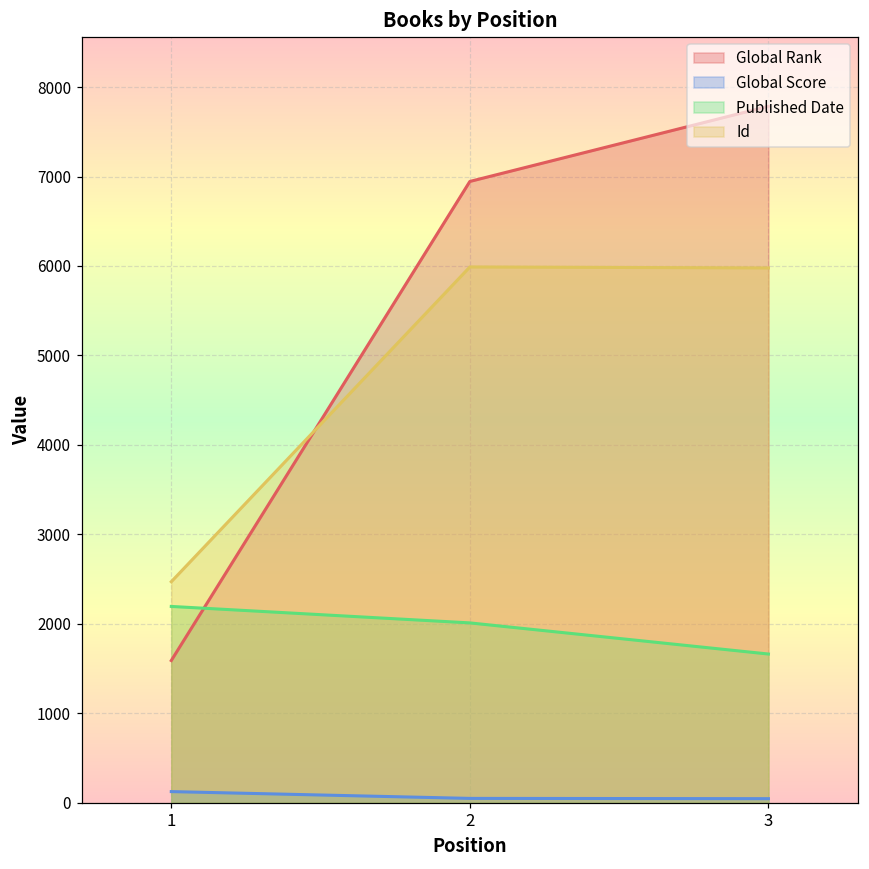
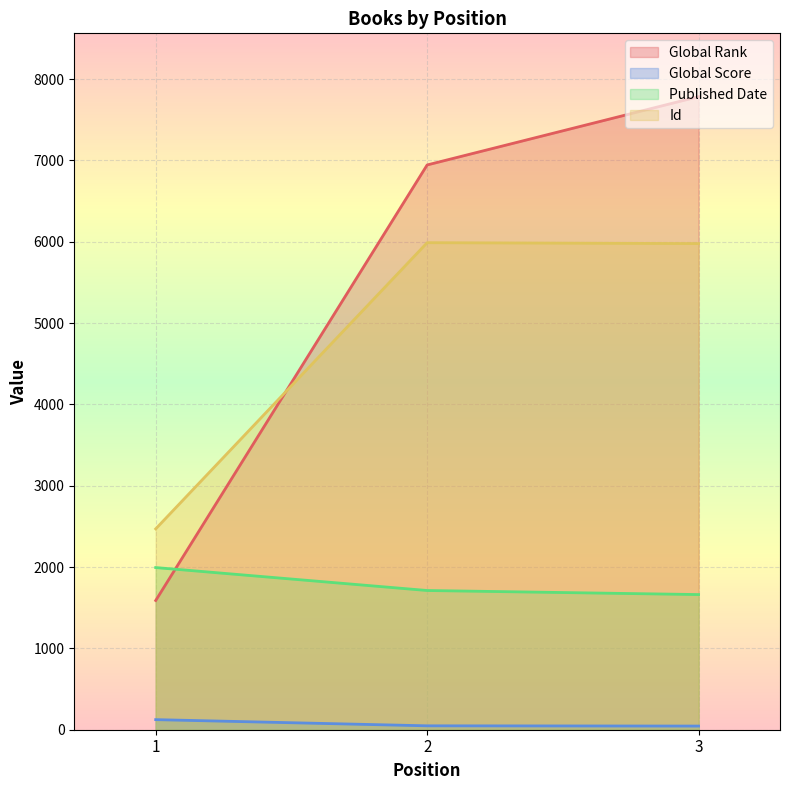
Published Date, 1: 2200 -> 2000
Published Date, 2: 2000 -> 1700
